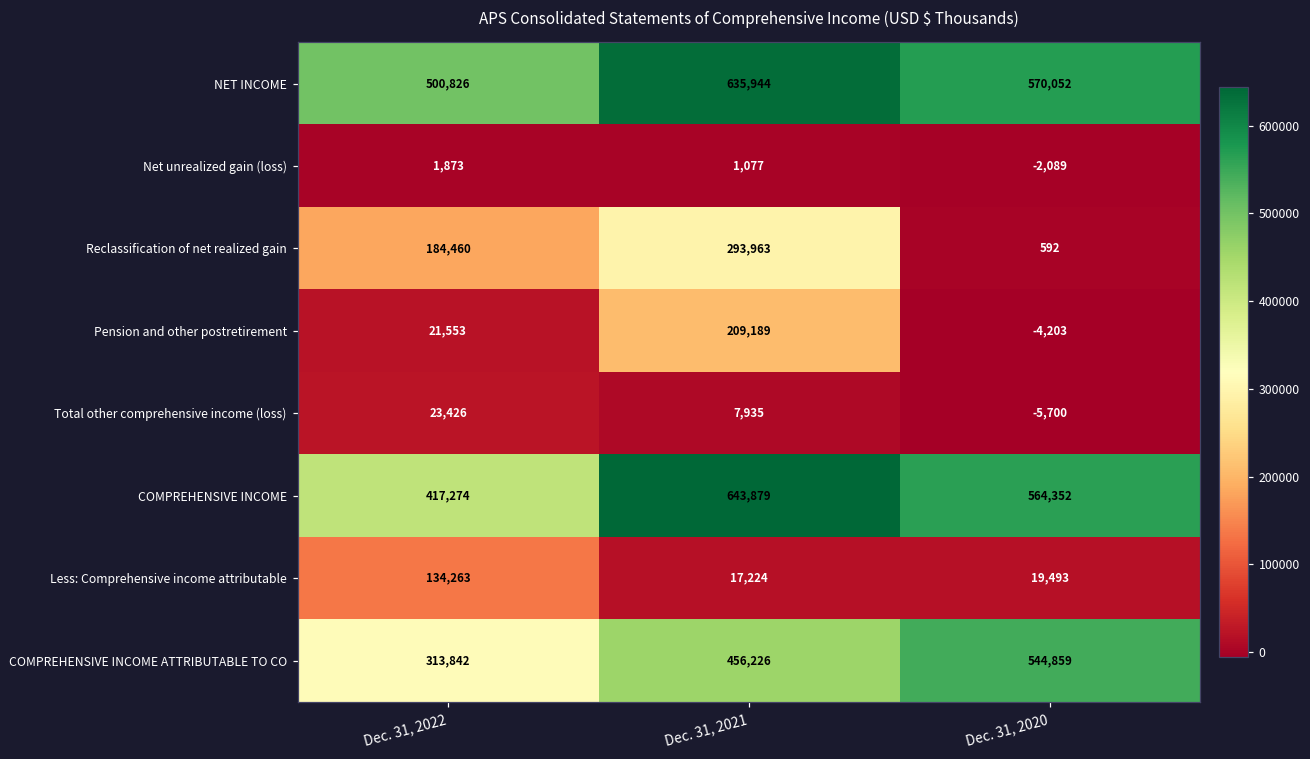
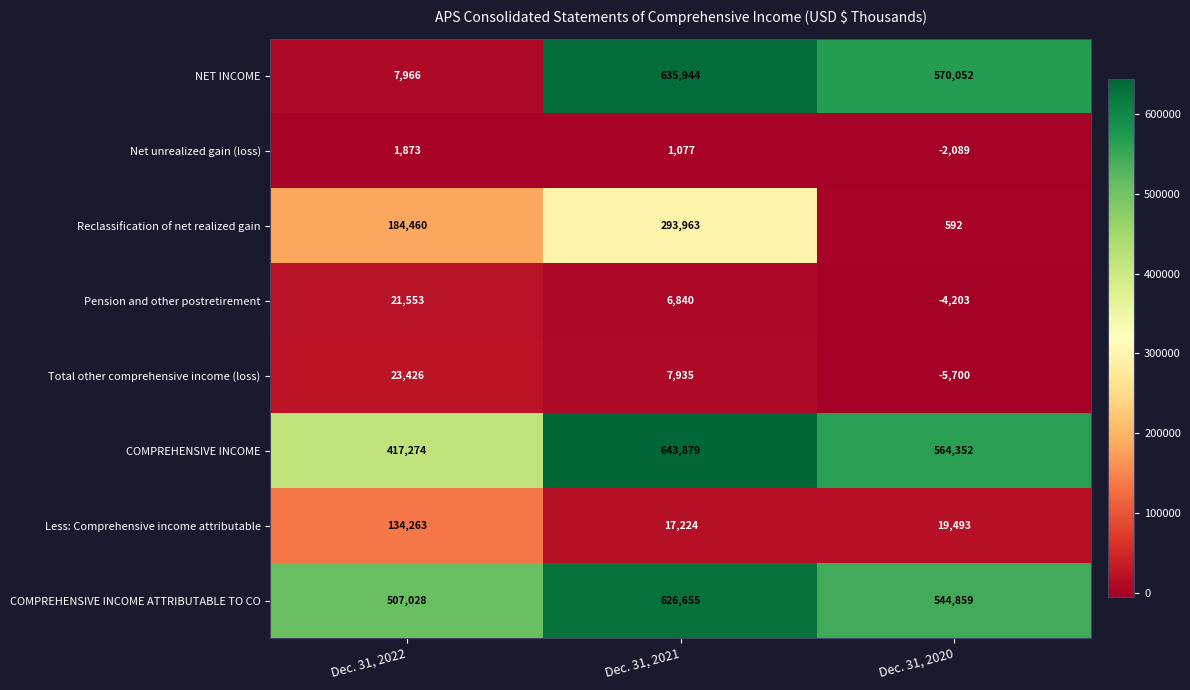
NET INCOME, Dec. 31, 2022: 500,826 -> 7,966
Pension and other postretirement, Dec. 31, 2021: 209,189 -> 6,840
COMPREHENSIVE INCOME ATTRIBUTABLE TO CO, Dec. 31, 2022: 313,842 -> 507,028
COMPREHENSIVE INCOME ATTRIBUTABLE TO CO, Dec. 31, 2021: 456,226 -> 626,655
